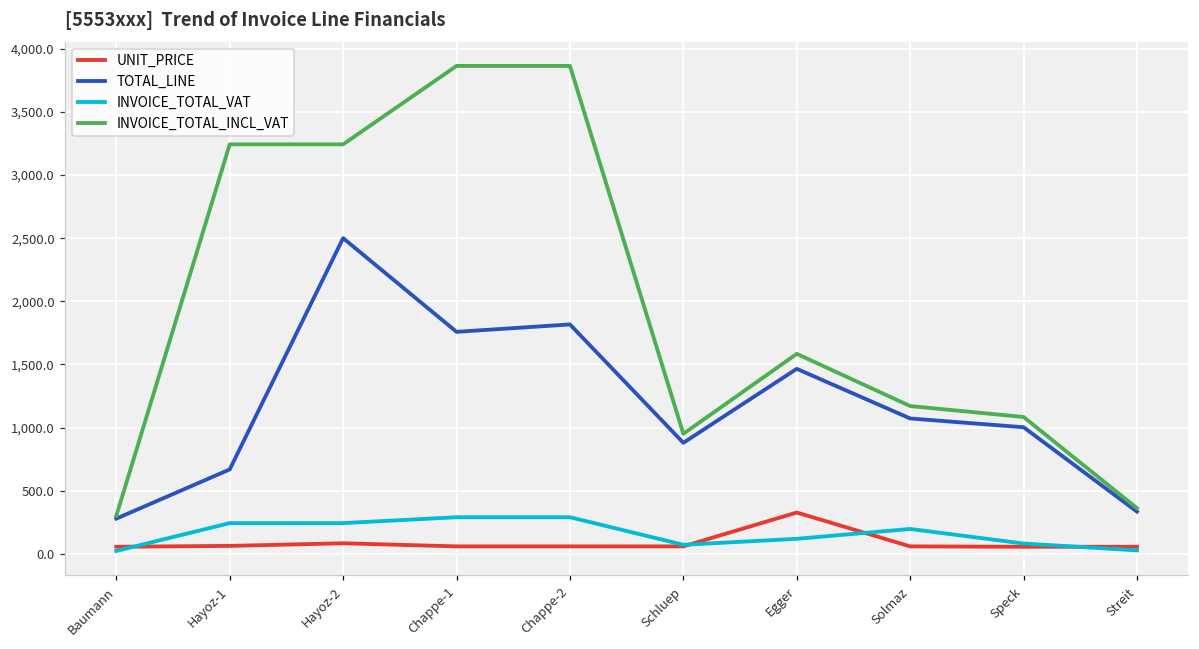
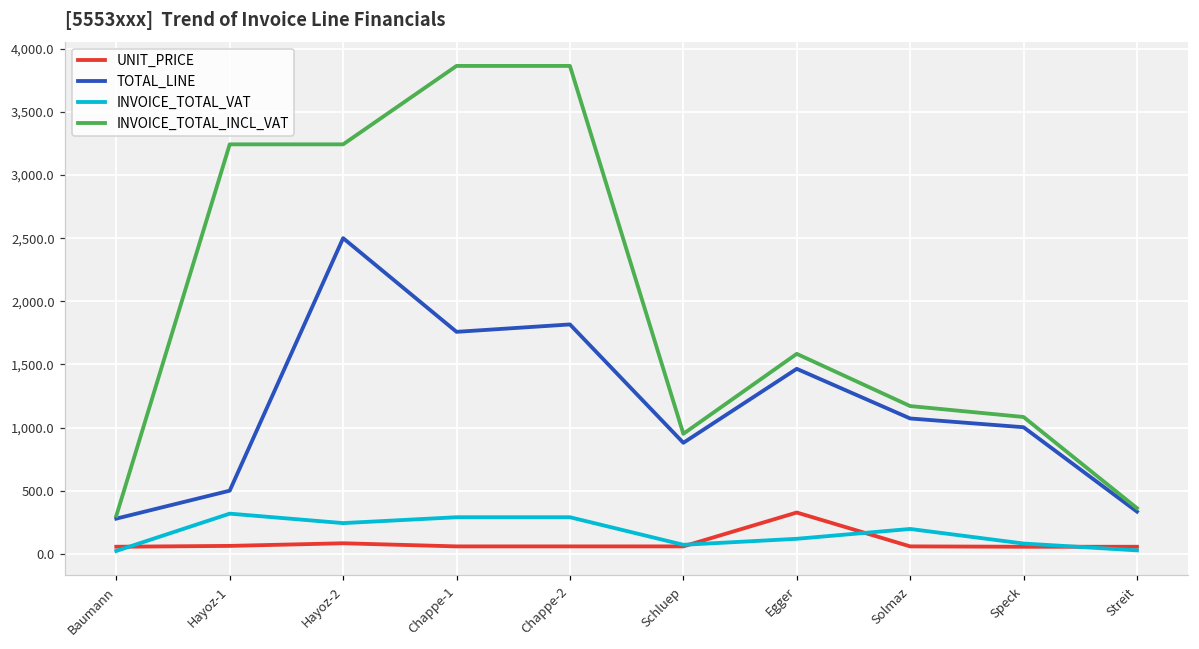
TOTAL_LINE, Hayoz-1: 670 -> 500
INVOICE_TOTAL_VAT, Hayoz-1: 240 -> 320
